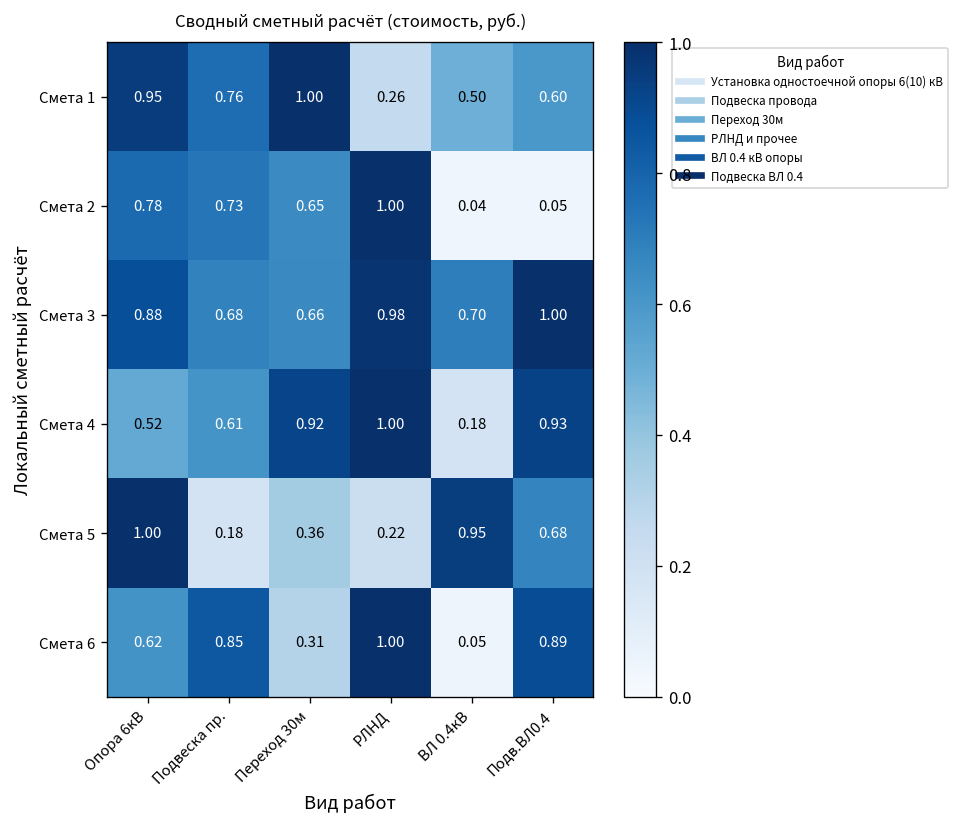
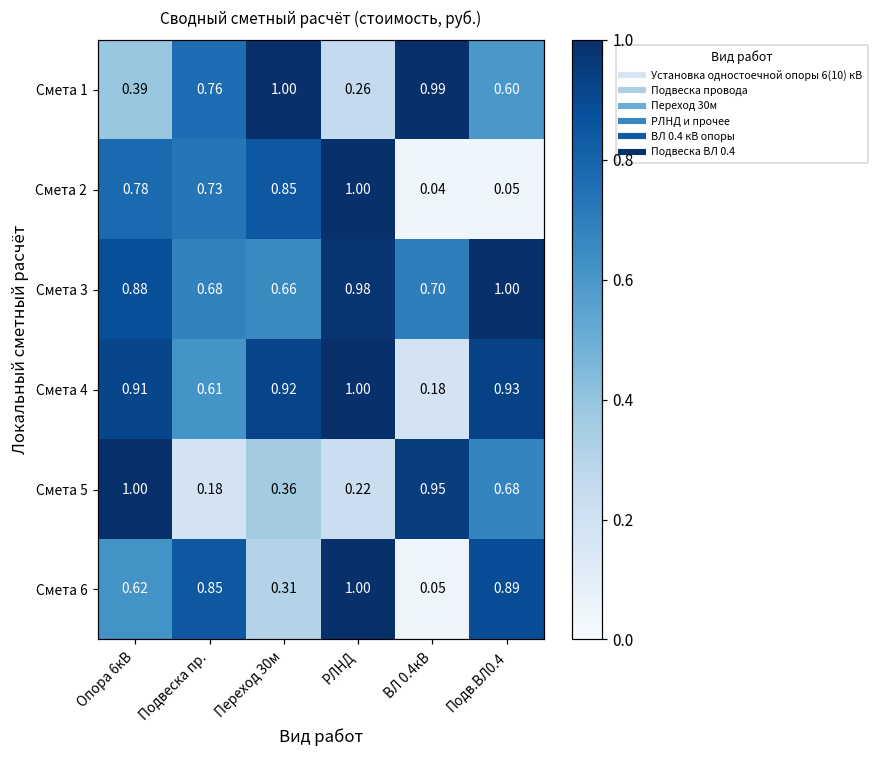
Смета 1, Опора 6кВ: 0.95 -> 0.39
Смета 1, ВЛ 0.4кВ: 0.50 -> 0.99
Смета 2, Переход 30м: 0.65 -> 0.85
Смета 4, Опора 6кВ: 0.52 -> 0.91
